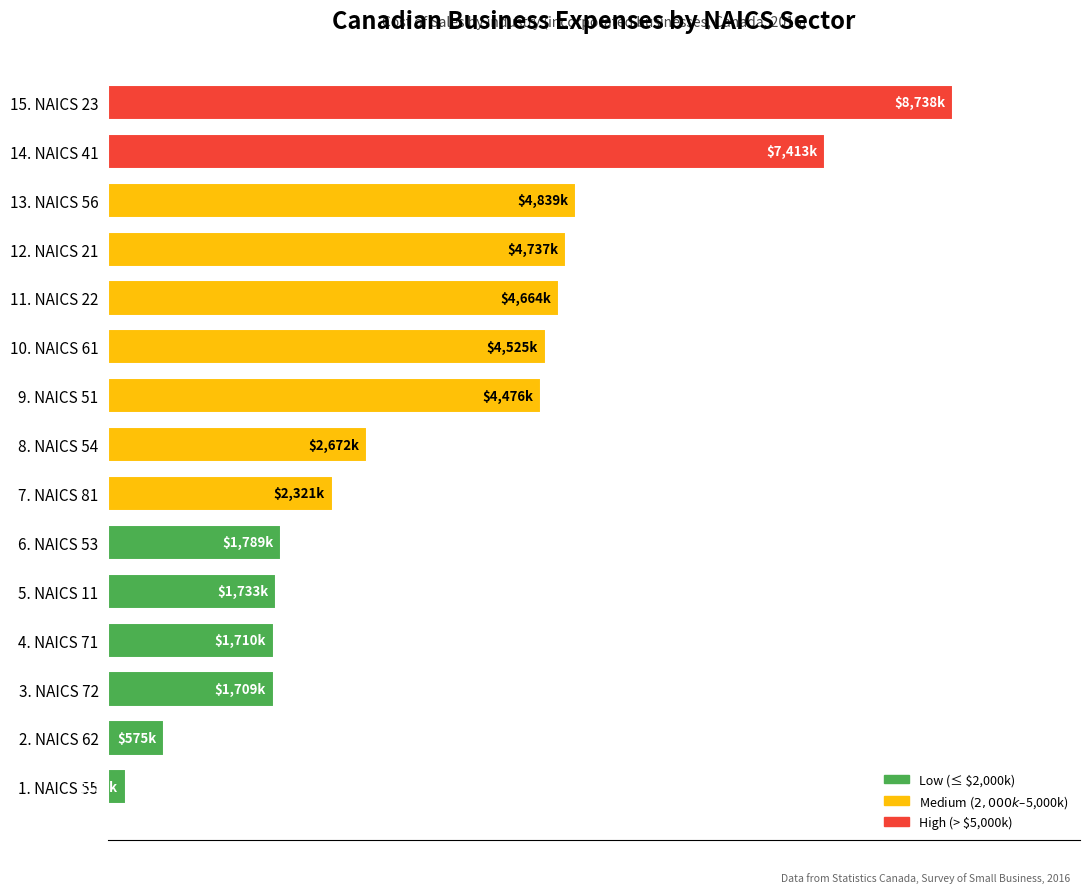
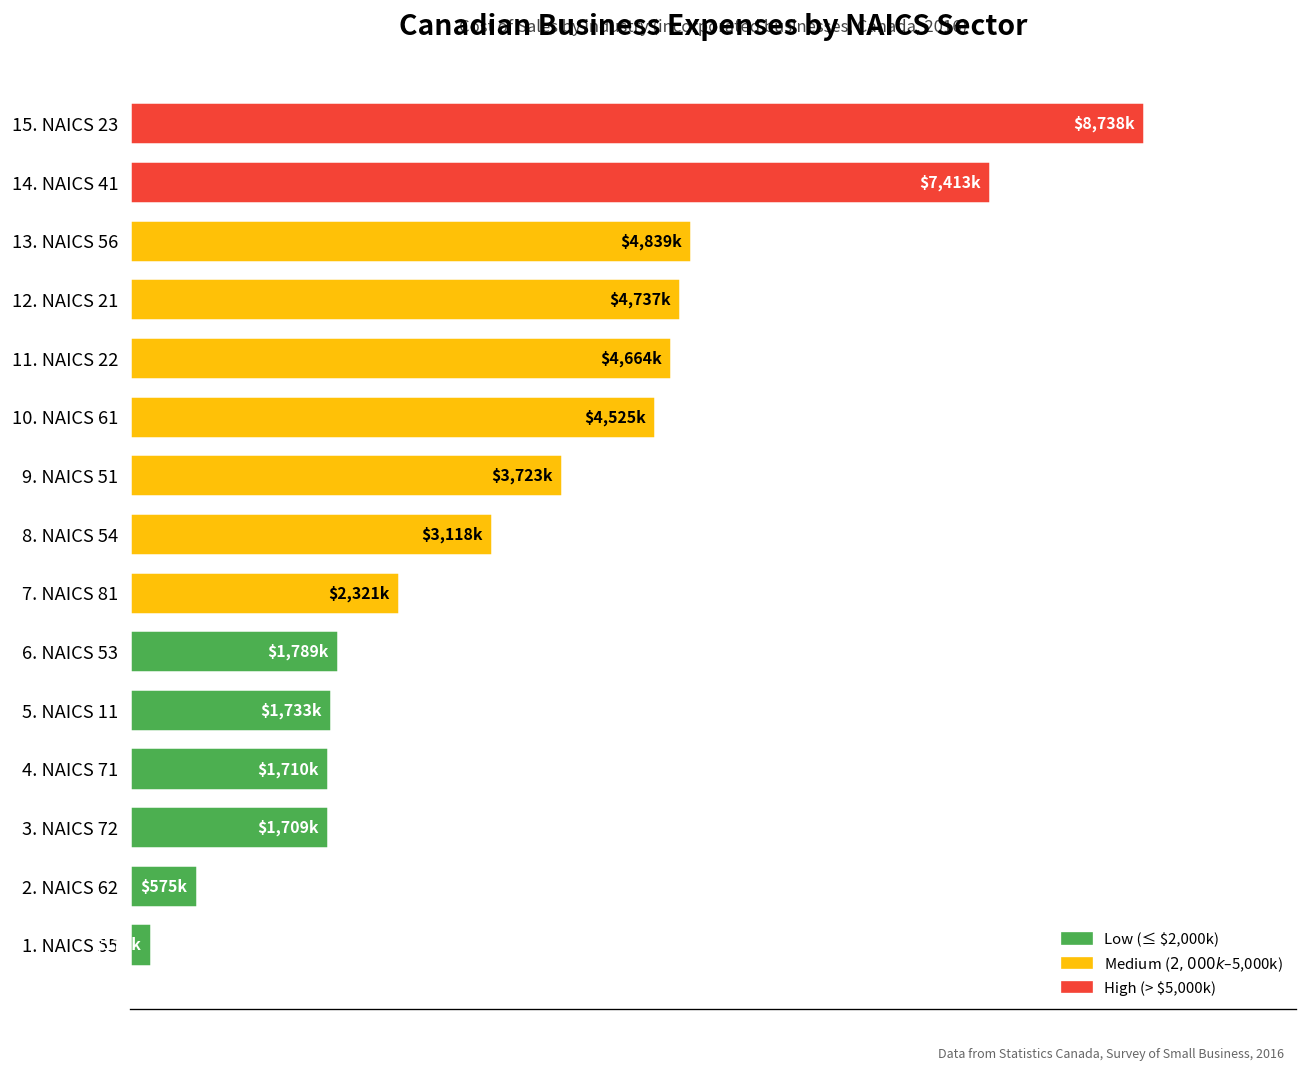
9. NAICS 51: $4,476k -> $3,723k
8. NAICS 54: $2,672k -> $3,118k
